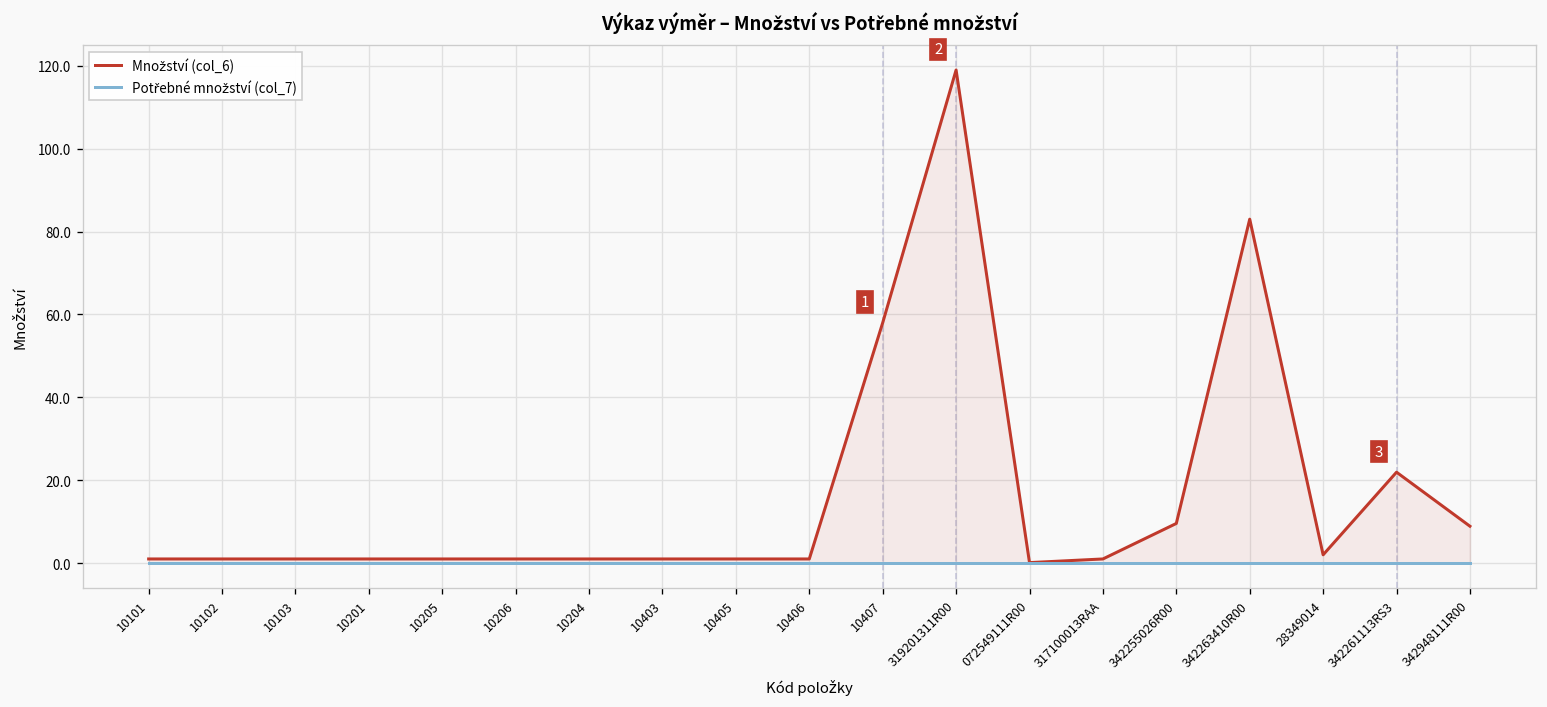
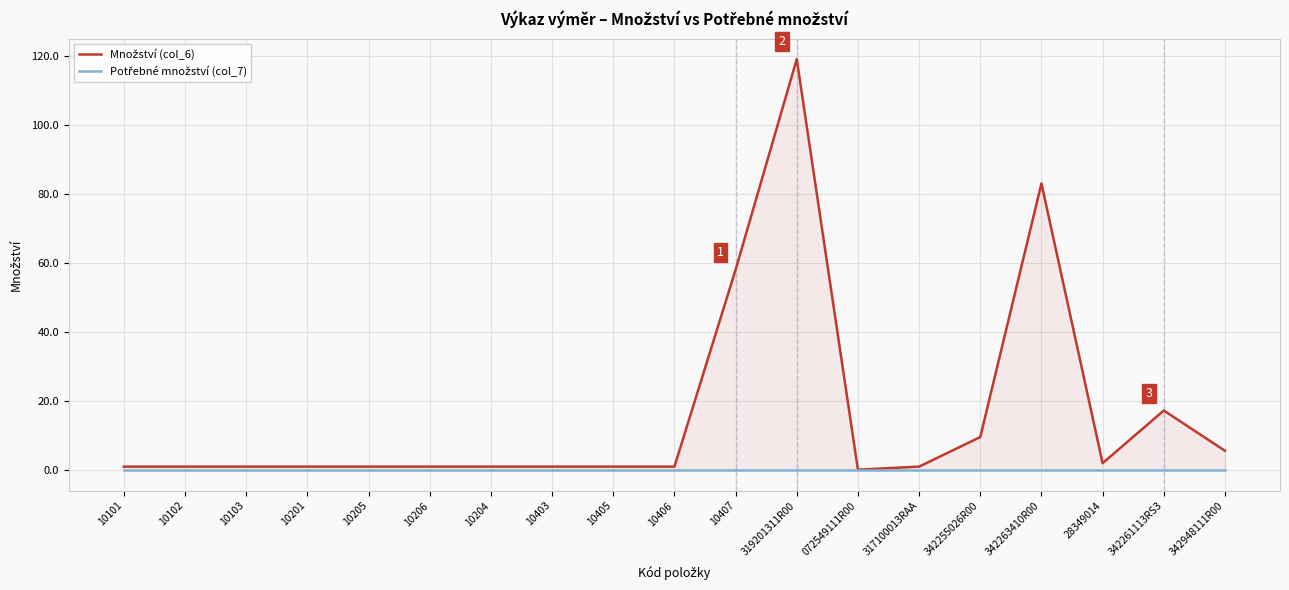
Množství (col_6), 342261113RS3: 22 -> 17
Množství (col_6), 342948111R00: 9 -> 6
